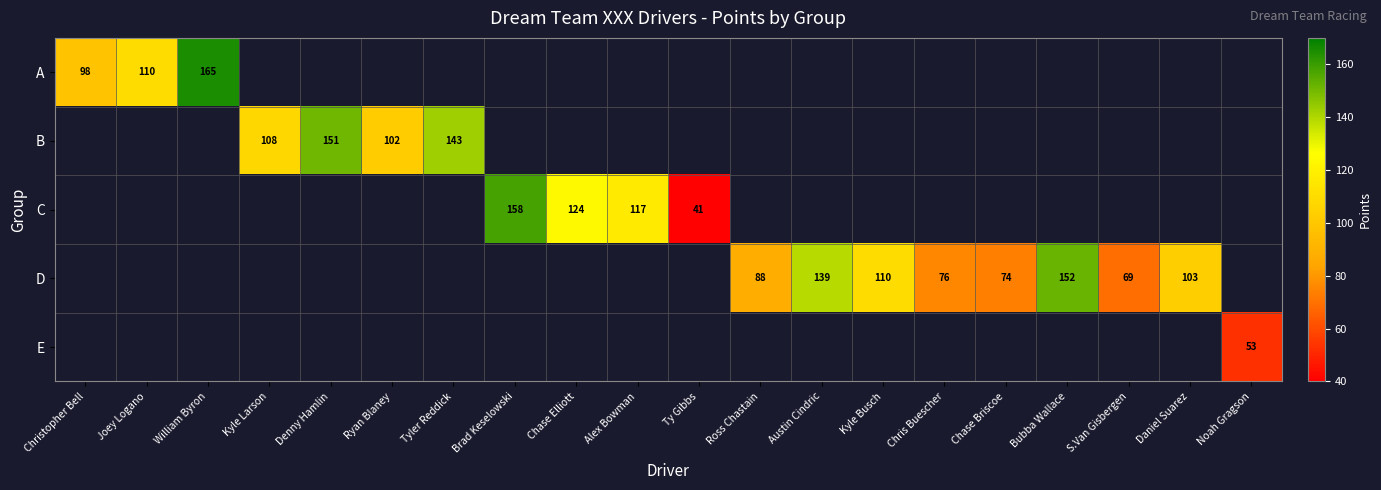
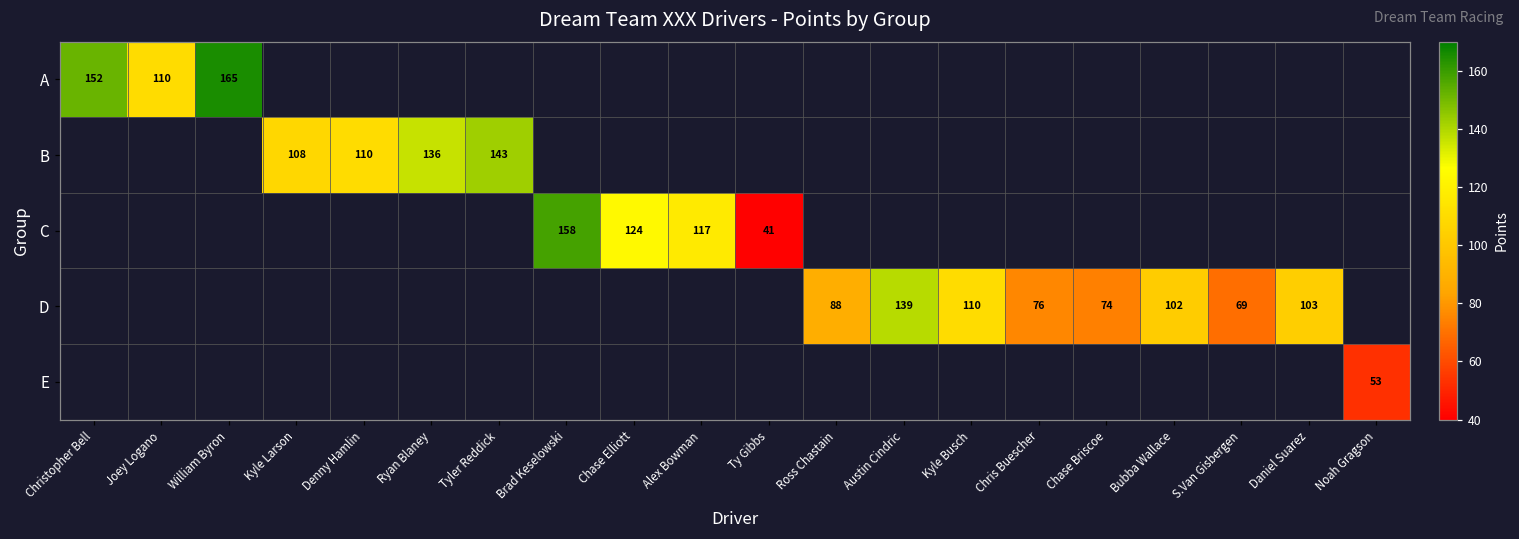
A, Christopher Bell: 98 -> 152
B, Denny Hamlin: 151 -> 110
B, Ryan Blaney: 102 -> 136
D, Bubba Wallace: 152 -> 102
